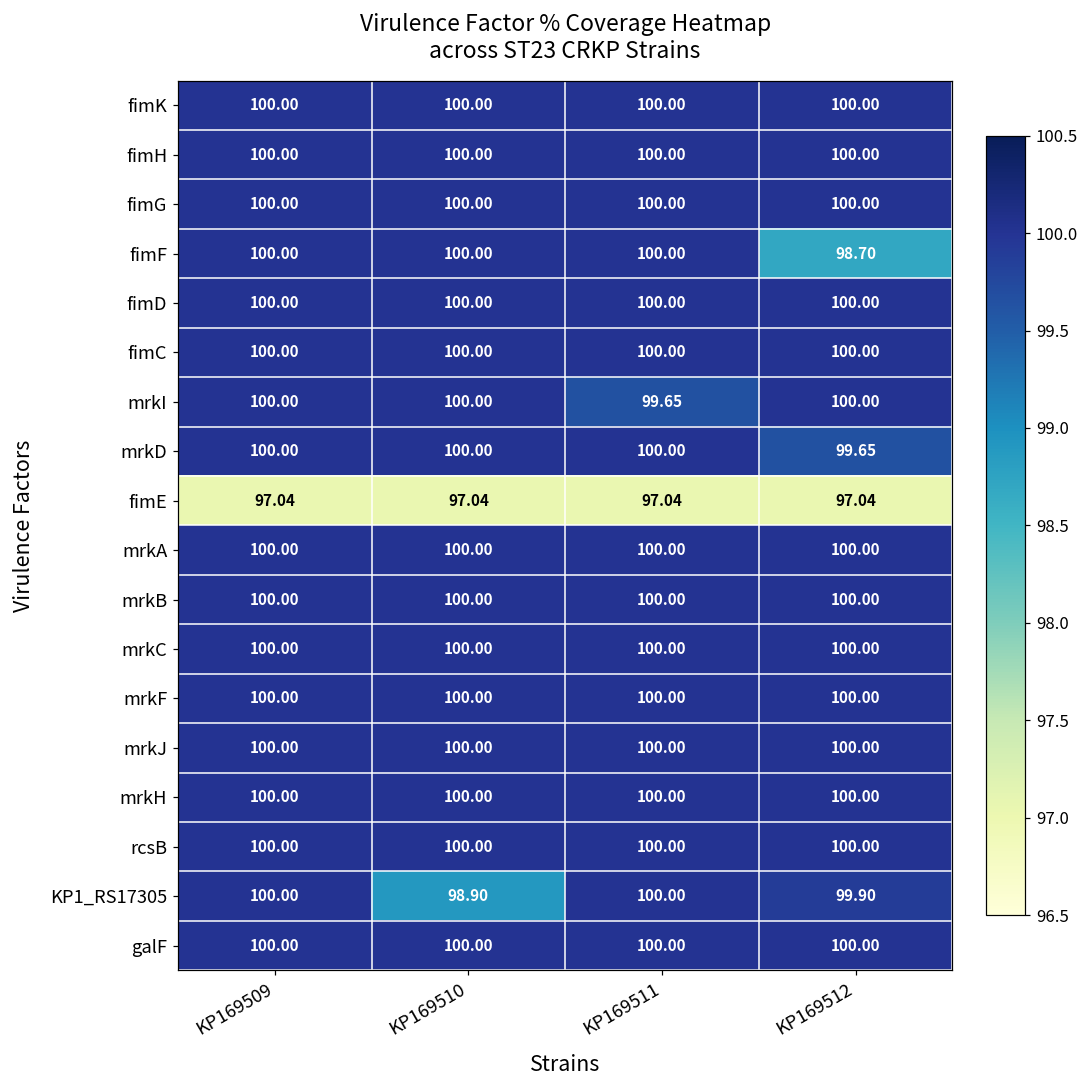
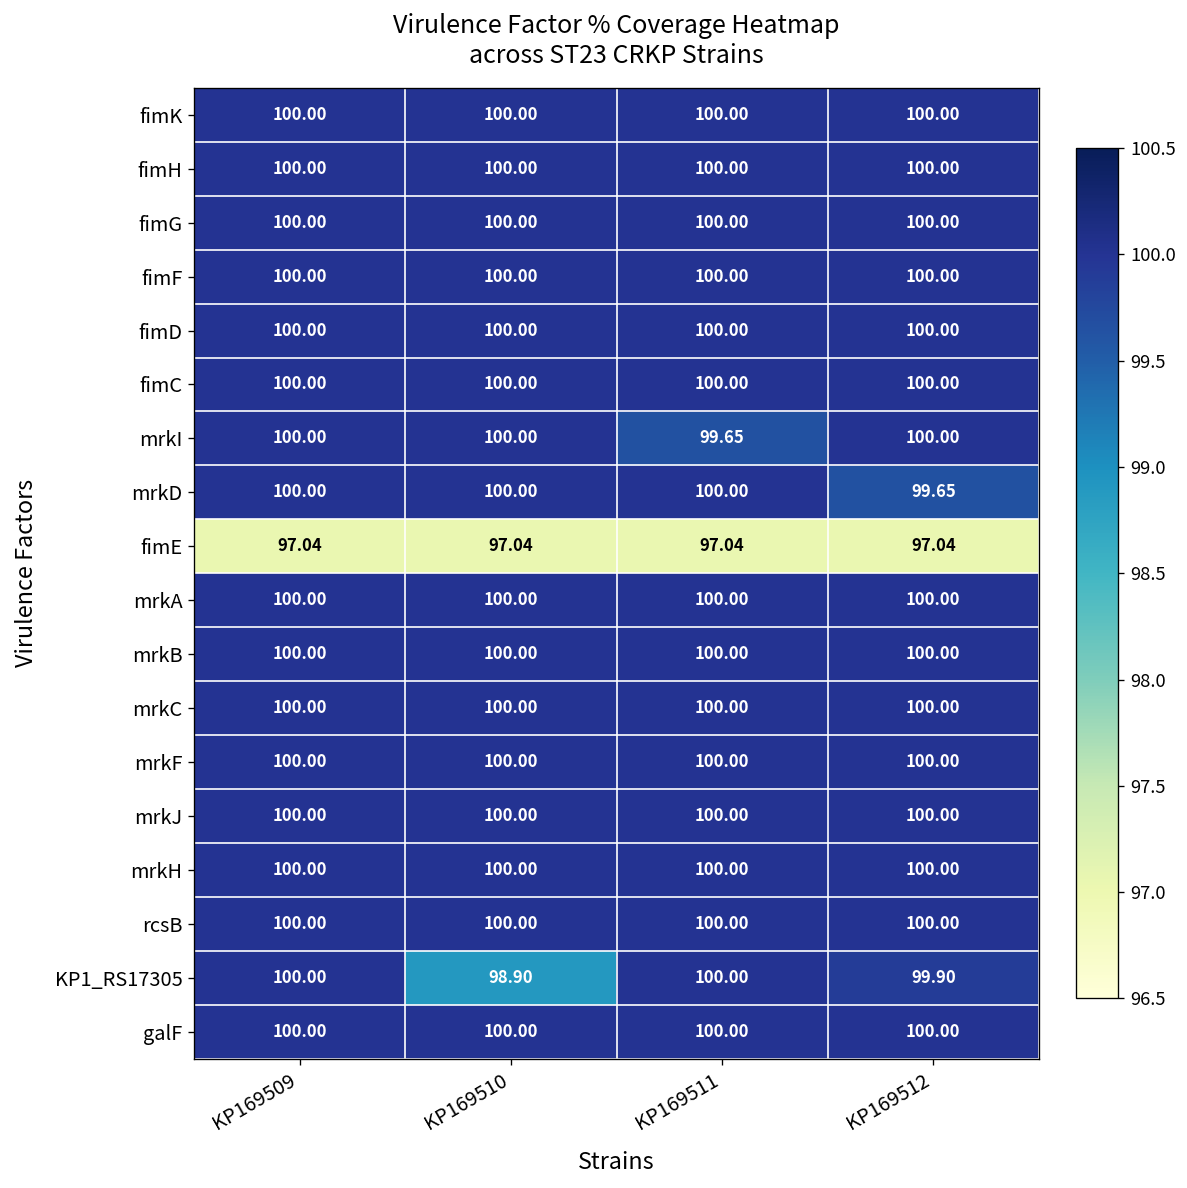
fimF, KP169512: 98.70 -> 100.00
